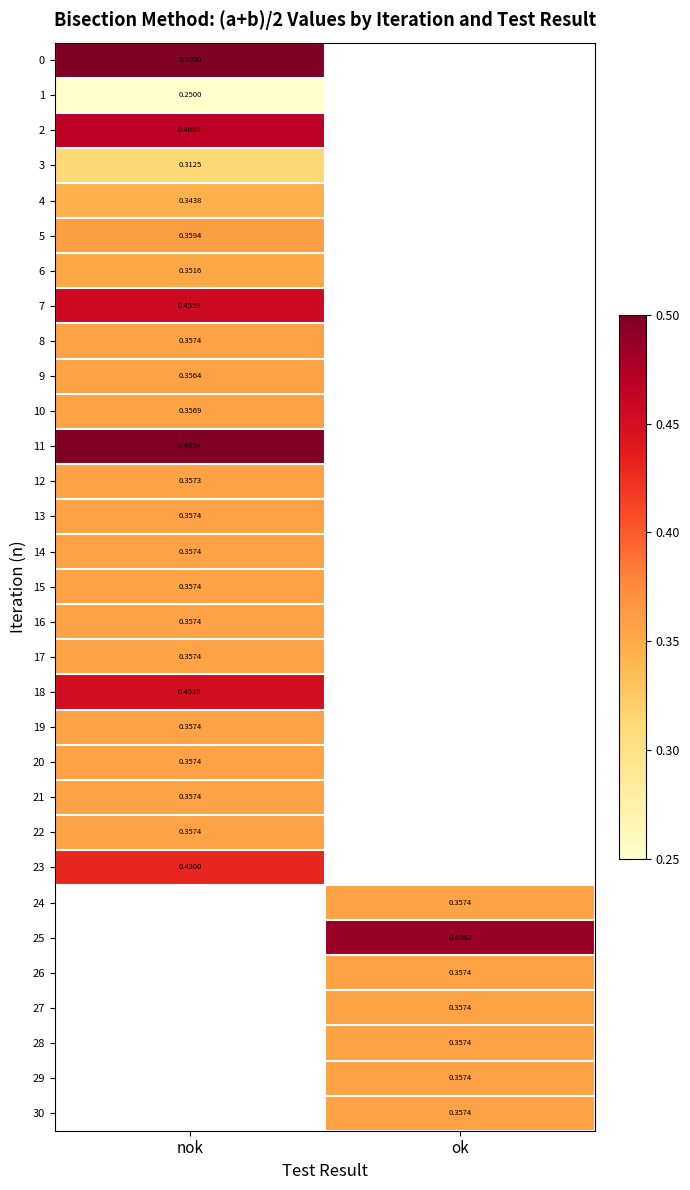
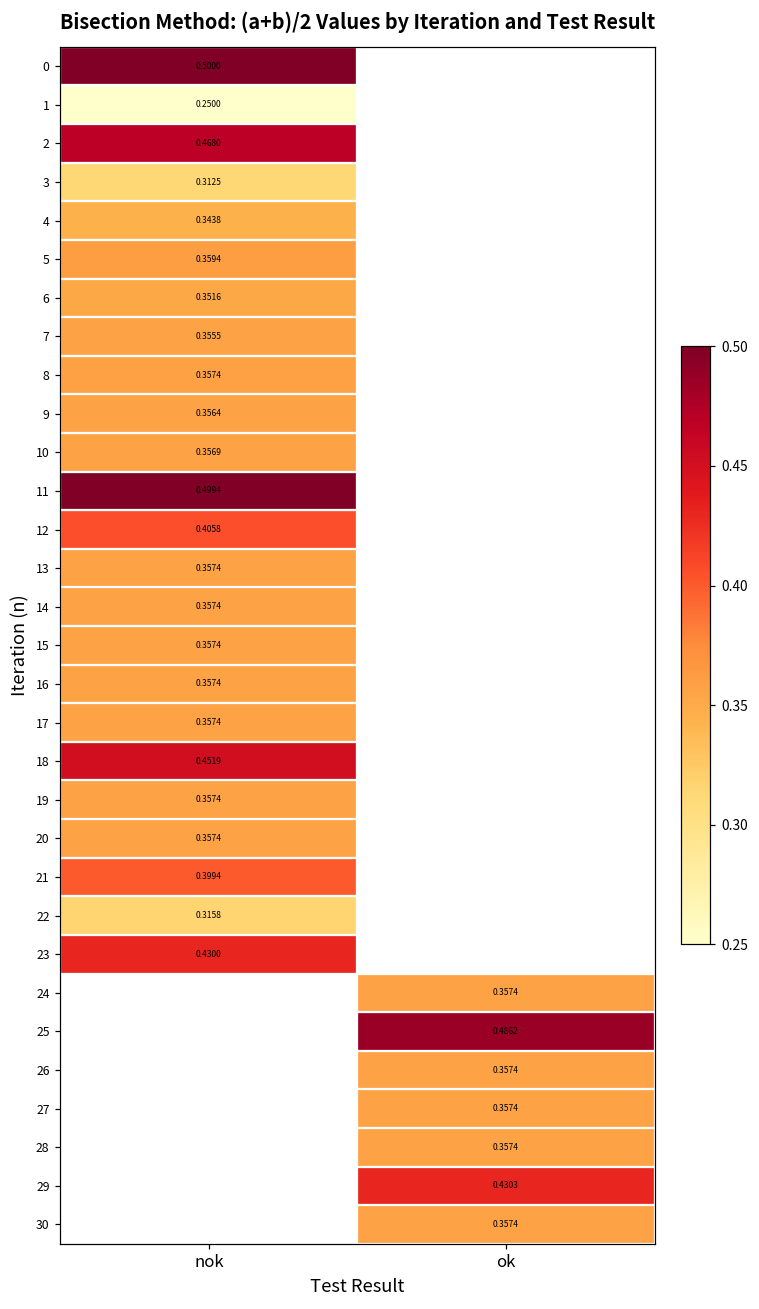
7, nok: 0.4559 -> 0.3555
12, nok: 0.3573 -> 0.4058
21, nok: 0.3574 -> 0.3994
22, nok: 0.3574 -> 0.3158
29, ok: 0.3574 -> 0.4303
